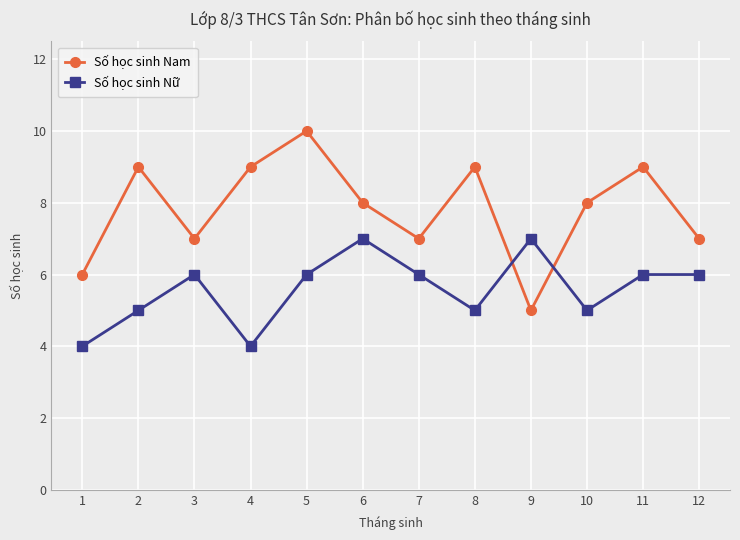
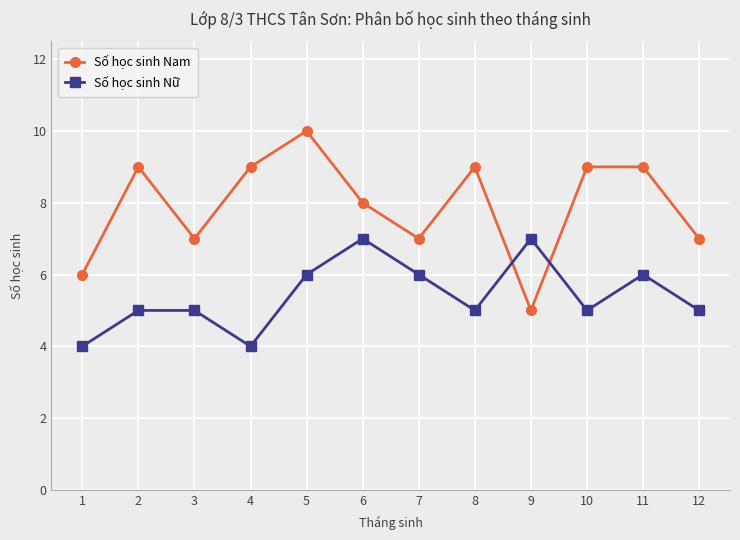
Số học sinh Nữ, 3: 6 -> 5
Số học sinh Nam, 10: 8 -> 9
Số học sinh Nữ, 12: 6 -> 5
